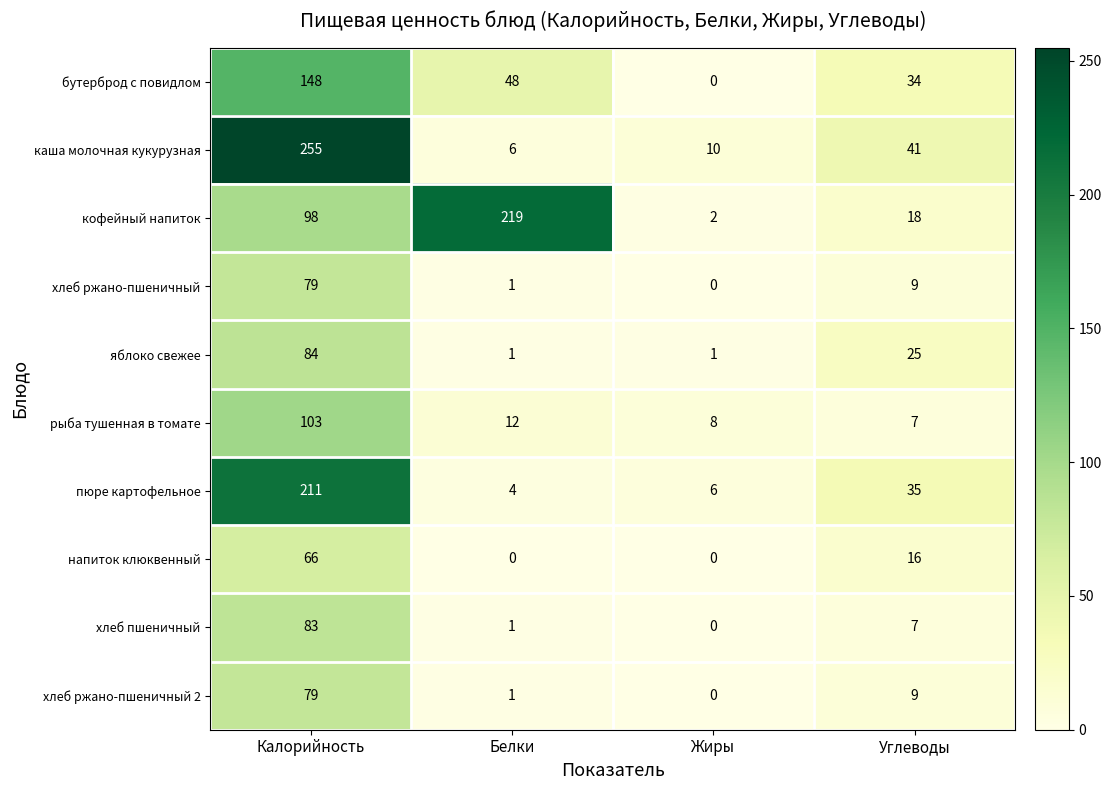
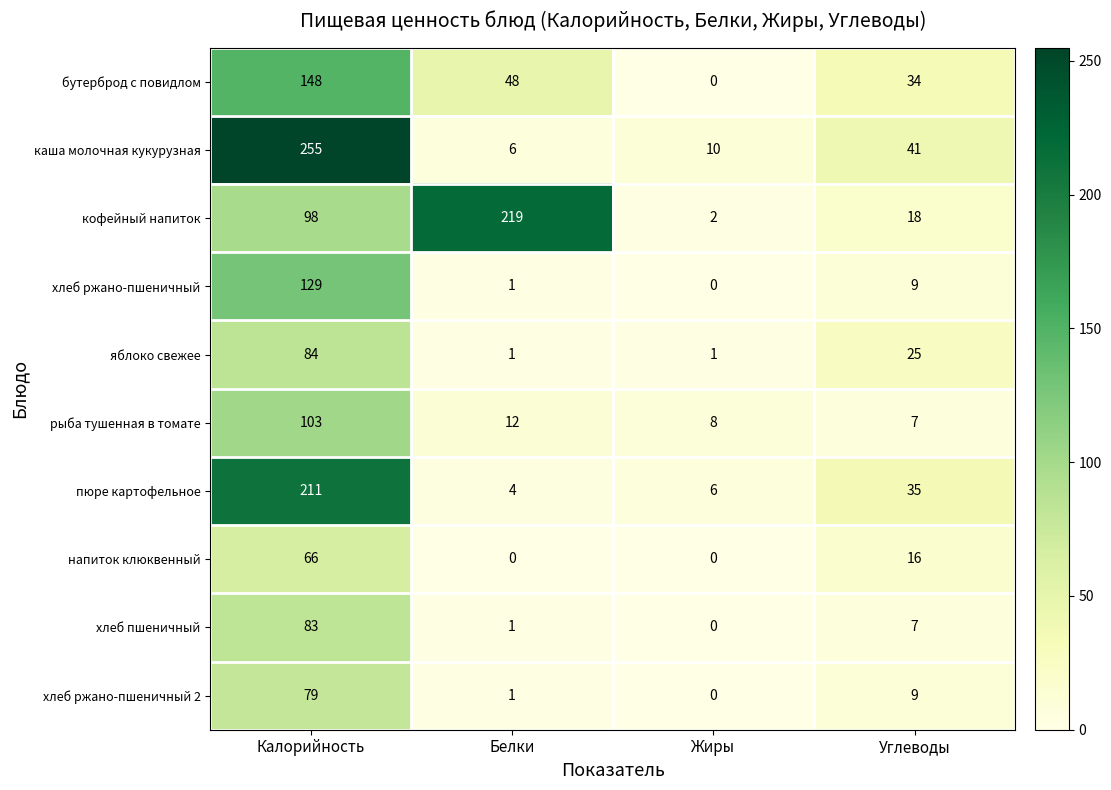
хлеб ржано-пшеничный, Калорийность: 79 -> 129
